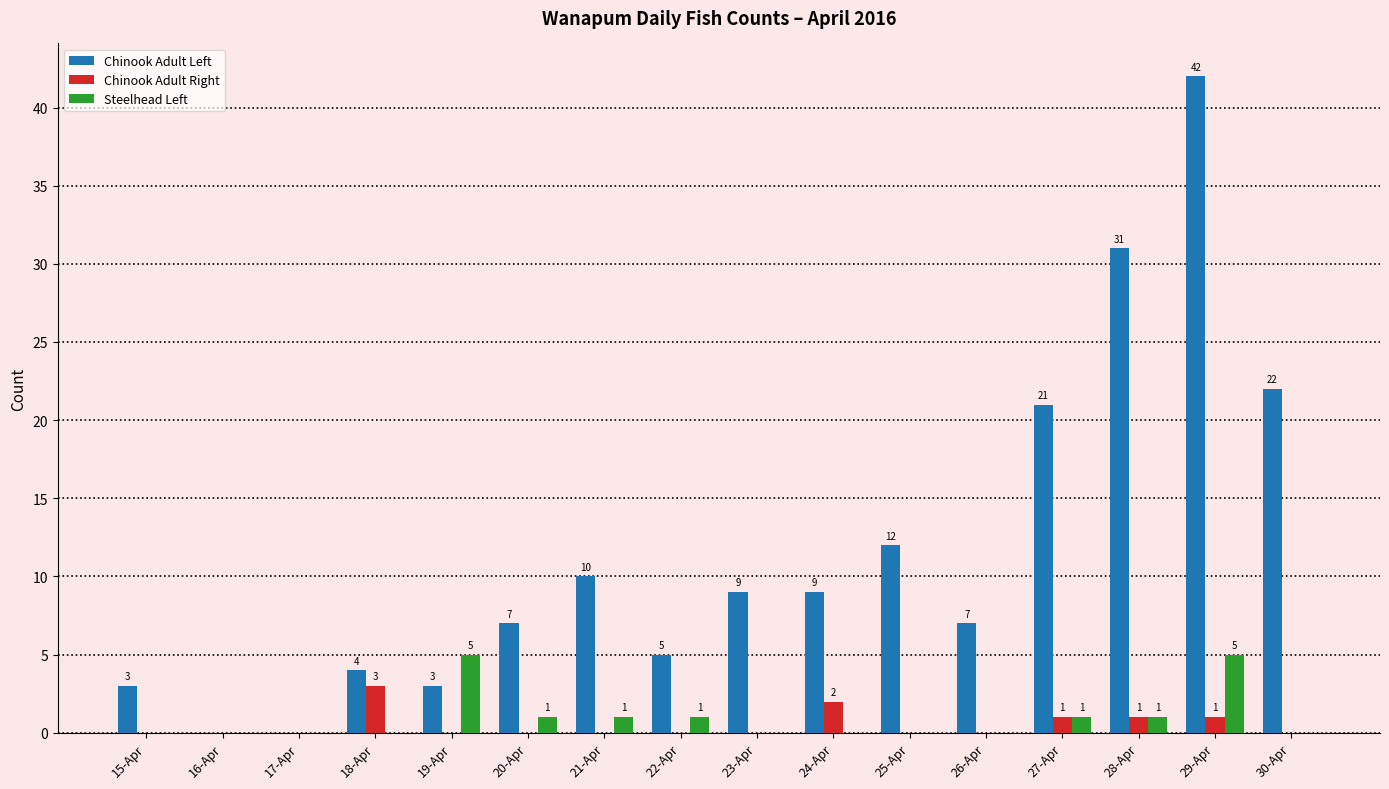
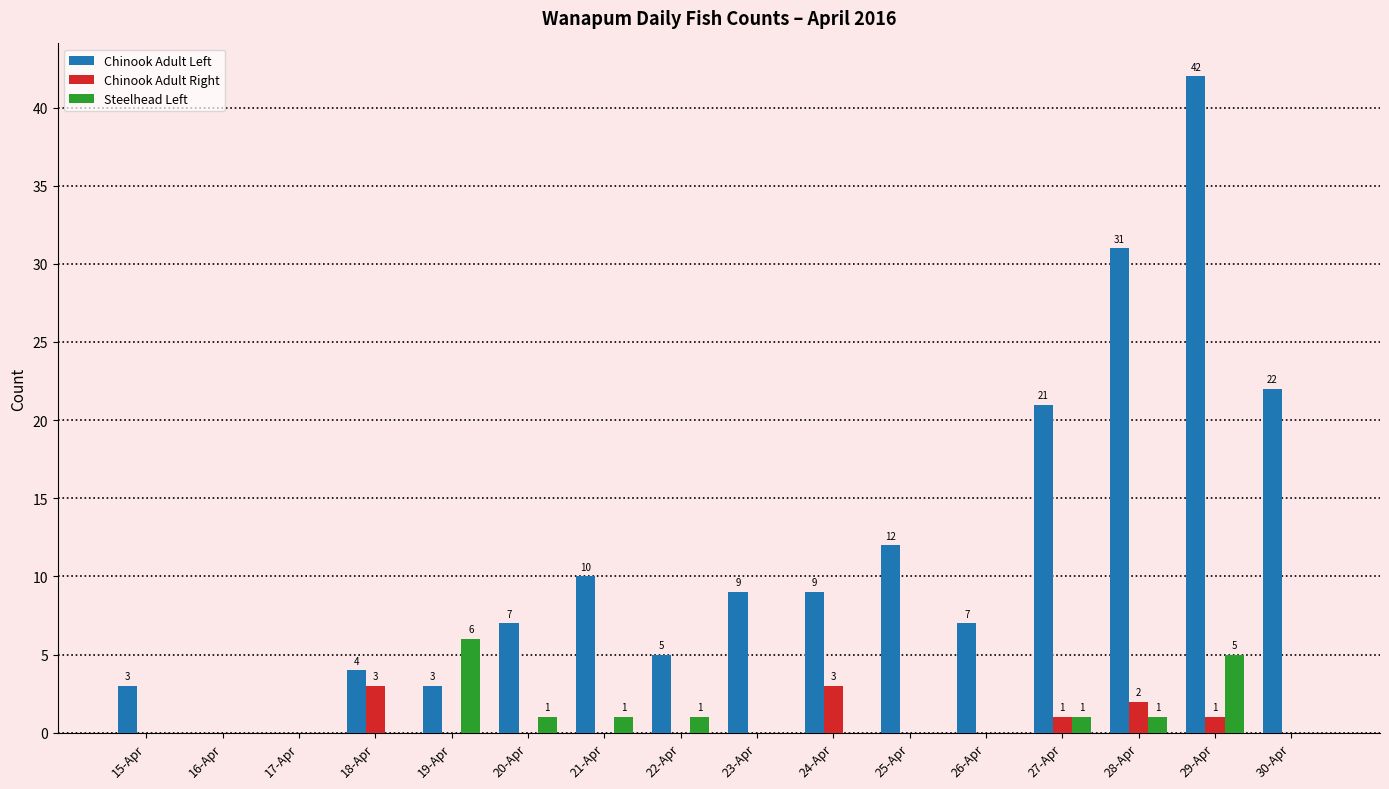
Steelhead Left, 19-Apr: 5 -> 6
Chinook Adult Right, 24-Apr: 2 -> 3
Chinook Adult Right, 28-Apr: 1 -> 2
